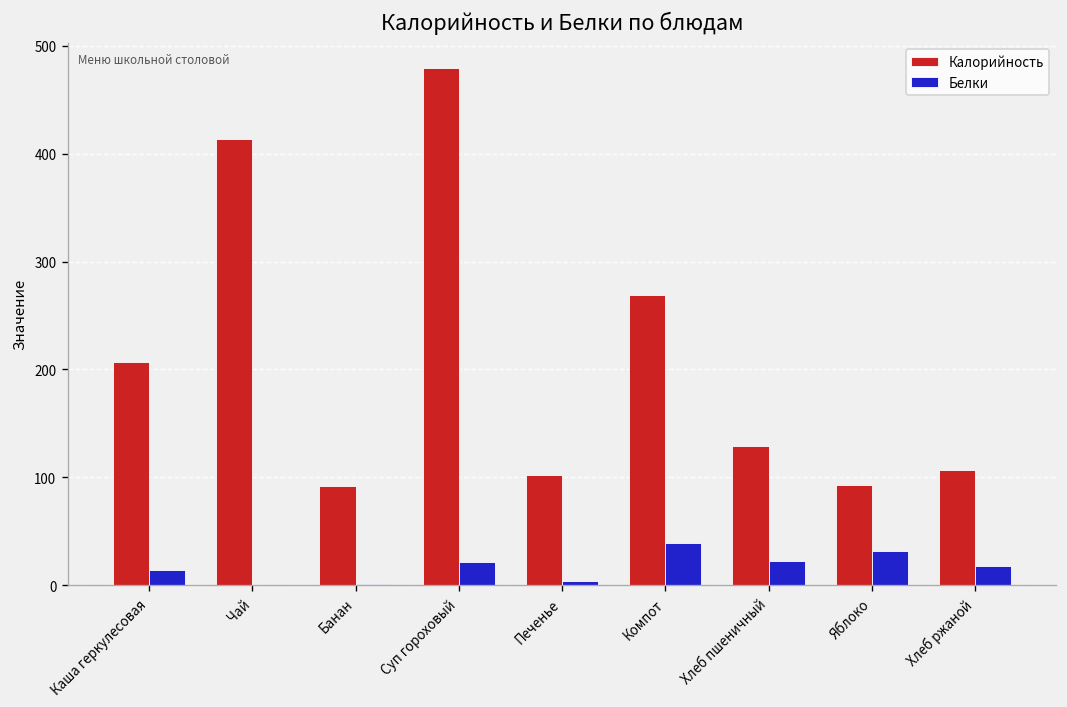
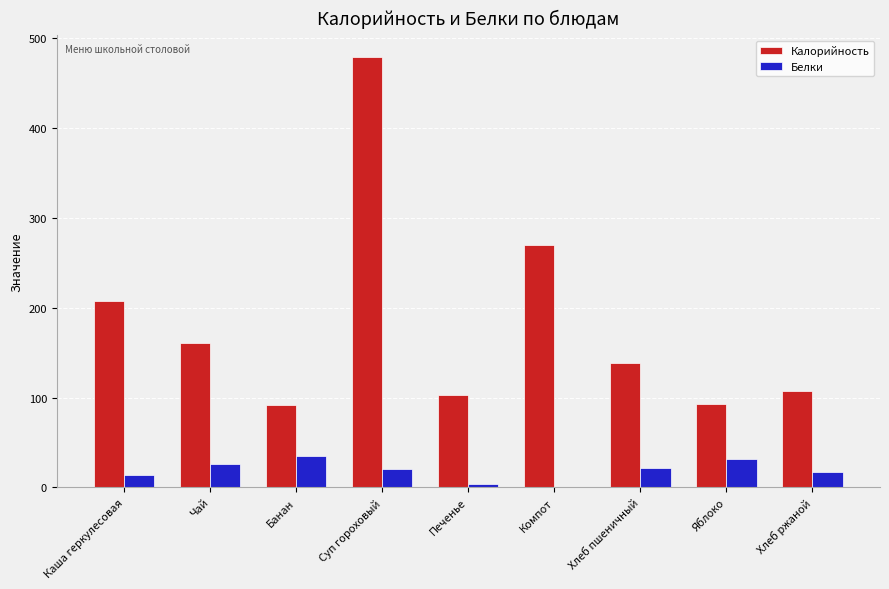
Калорийность, Чай: 410 -> 160
Белки, Чай: 0 -> 30
Белки, Банан: 0 -> 40
Белки, Компот: 40 -> 0
Калорийность, Хлеб пшеничный: 130 -> 140
